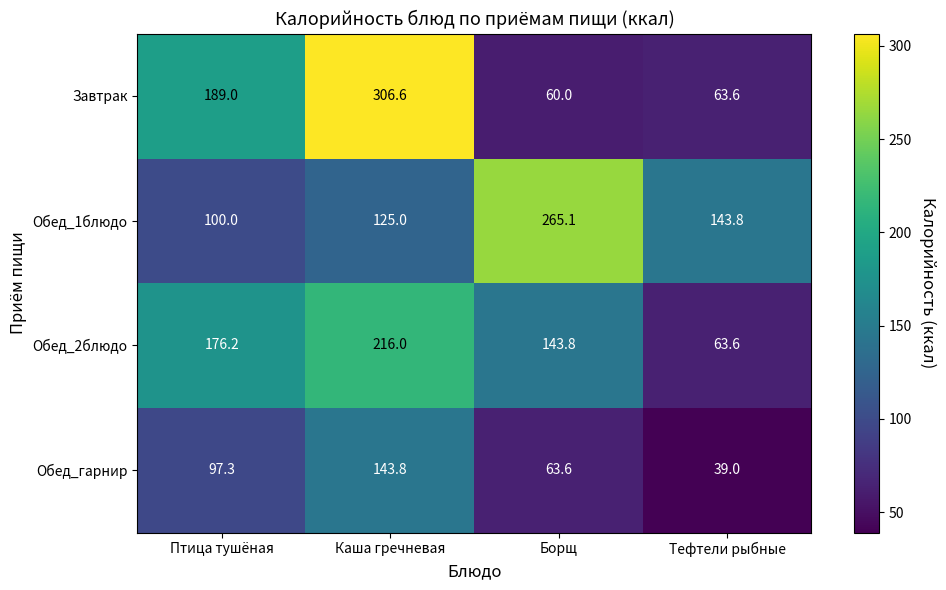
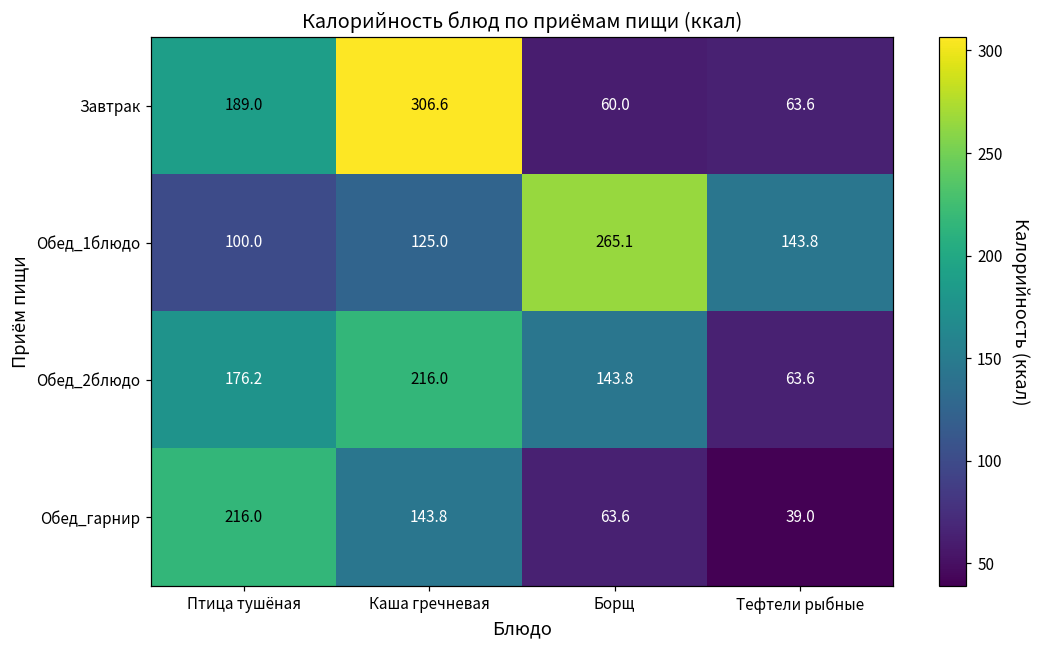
Обед_гарнир, Птица тушёная: 97.3 -> 216.0
